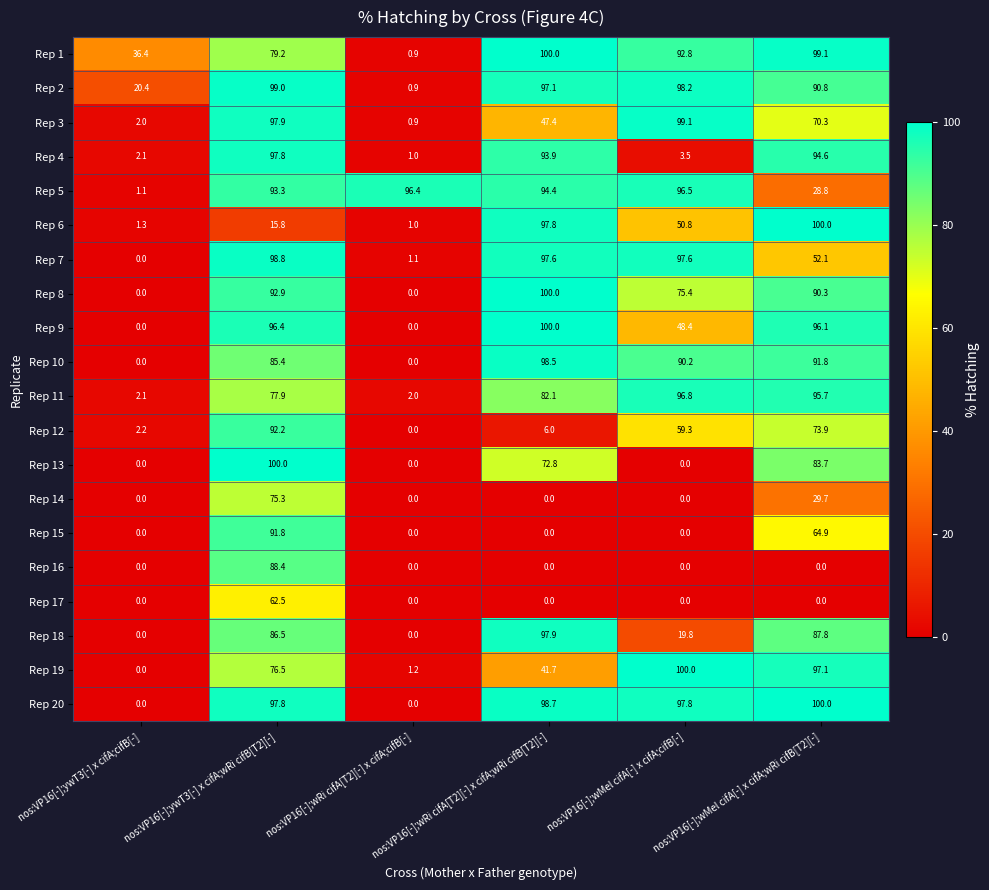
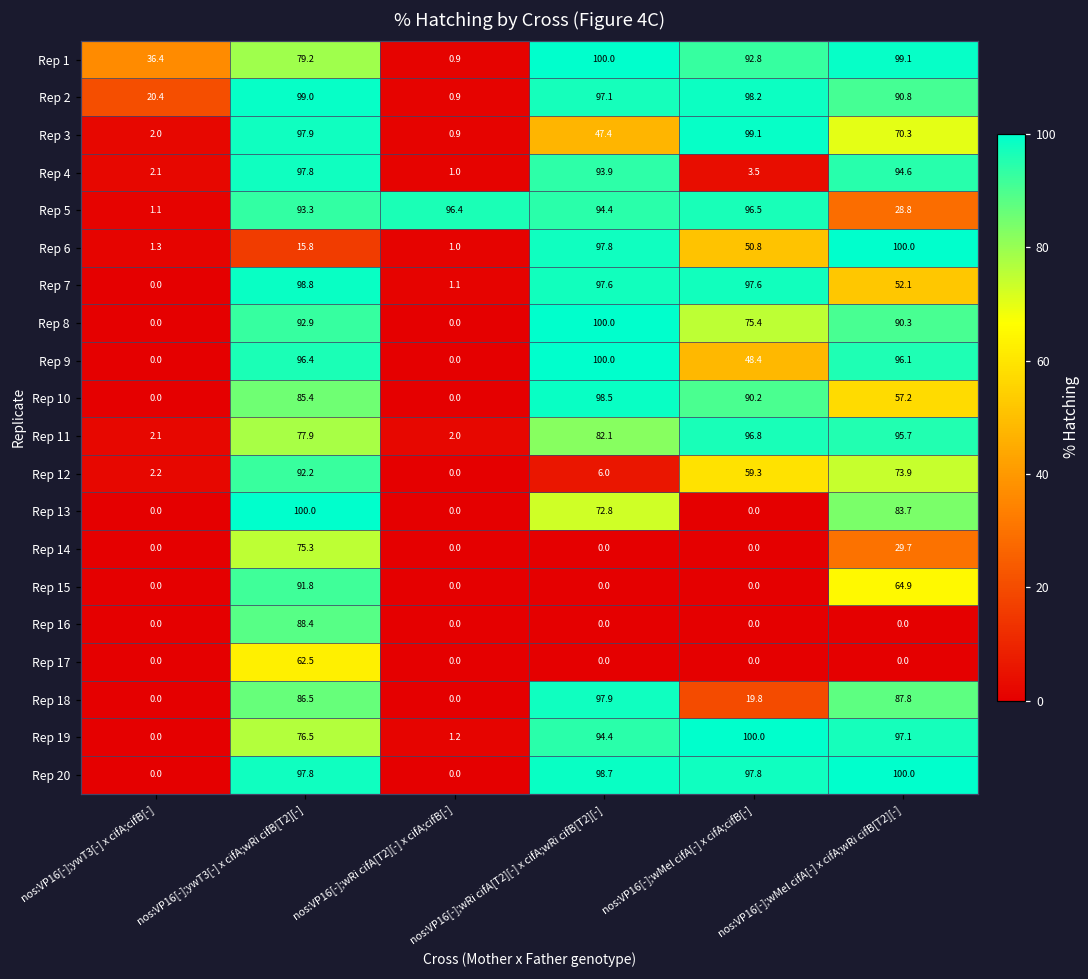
Rep 10, nos:VP16[-];wMel cifA[-] x cifA;wRi cifB[T2][-]: 91.8 -> 57.2
Rep 19, nos:VP16[-];wRi cifA[T2][-] x cifA;wRi cifB[T2][-]: 41.7 -> 94.4
